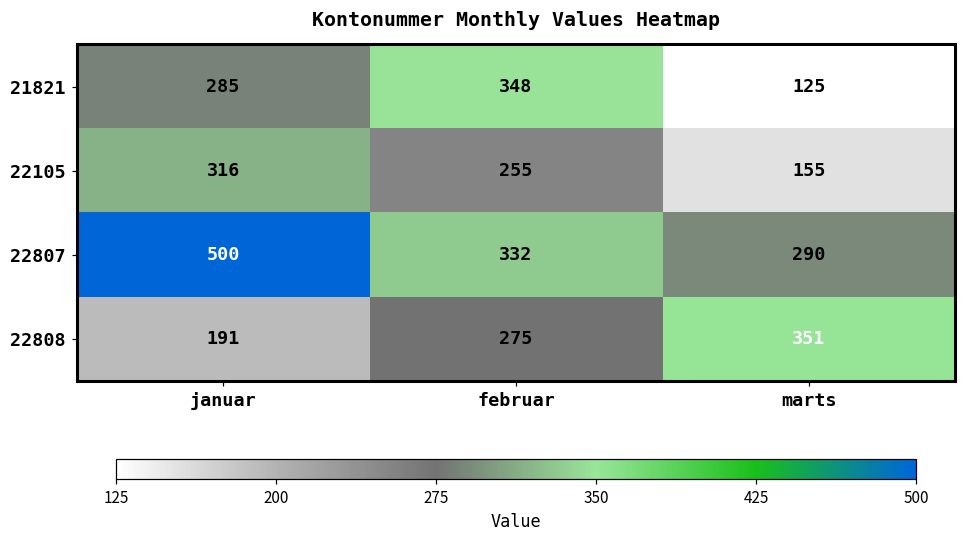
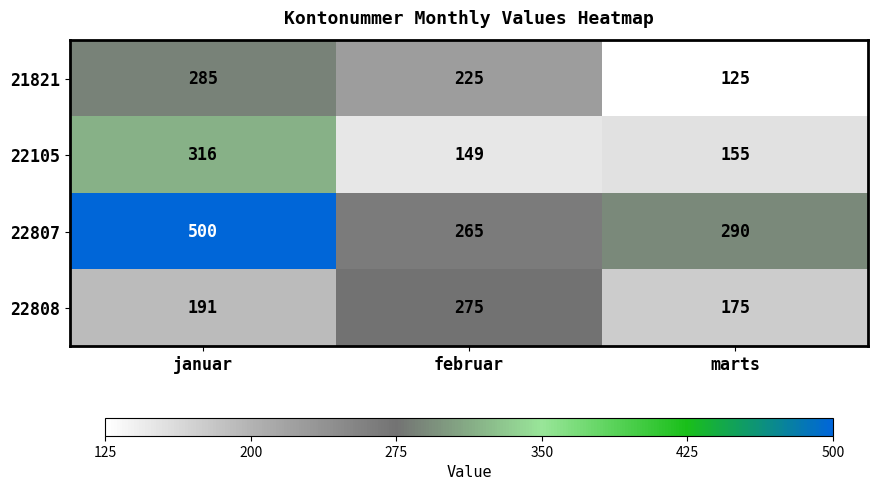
21821, februar: 348 -> 225
22105, februar: 255 -> 149
22807, februar: 332 -> 265
22808, marts: 351 -> 175
